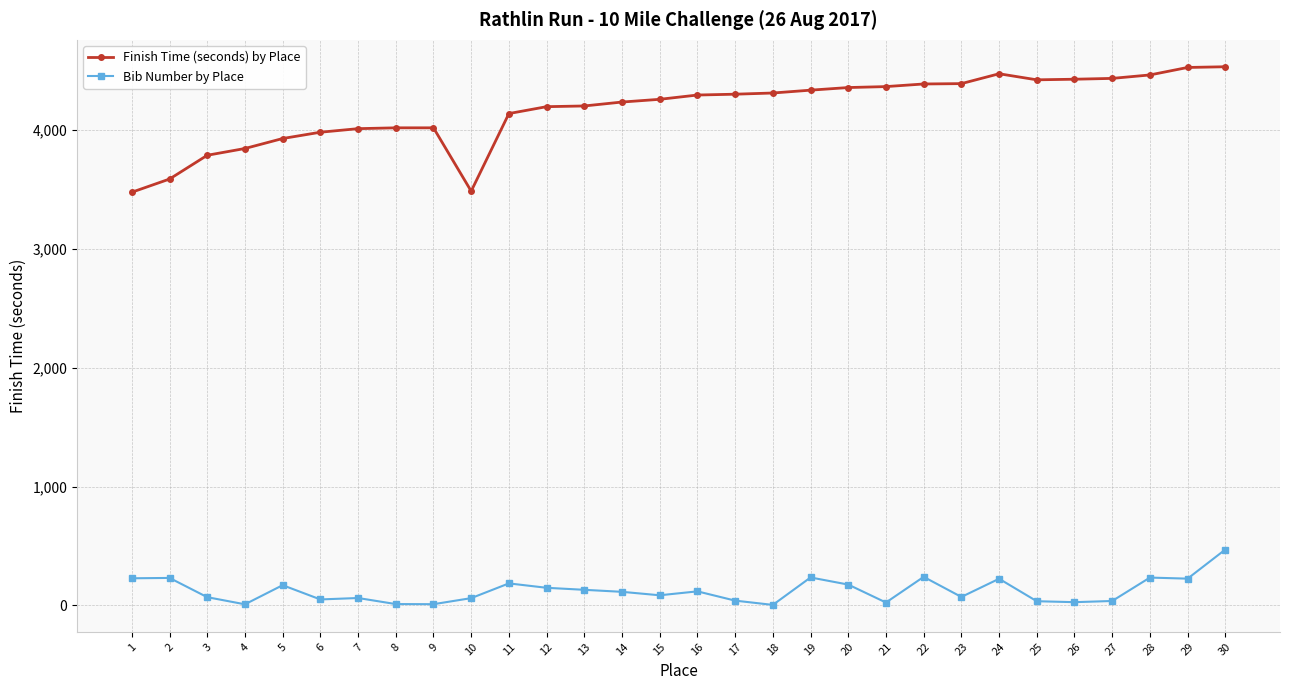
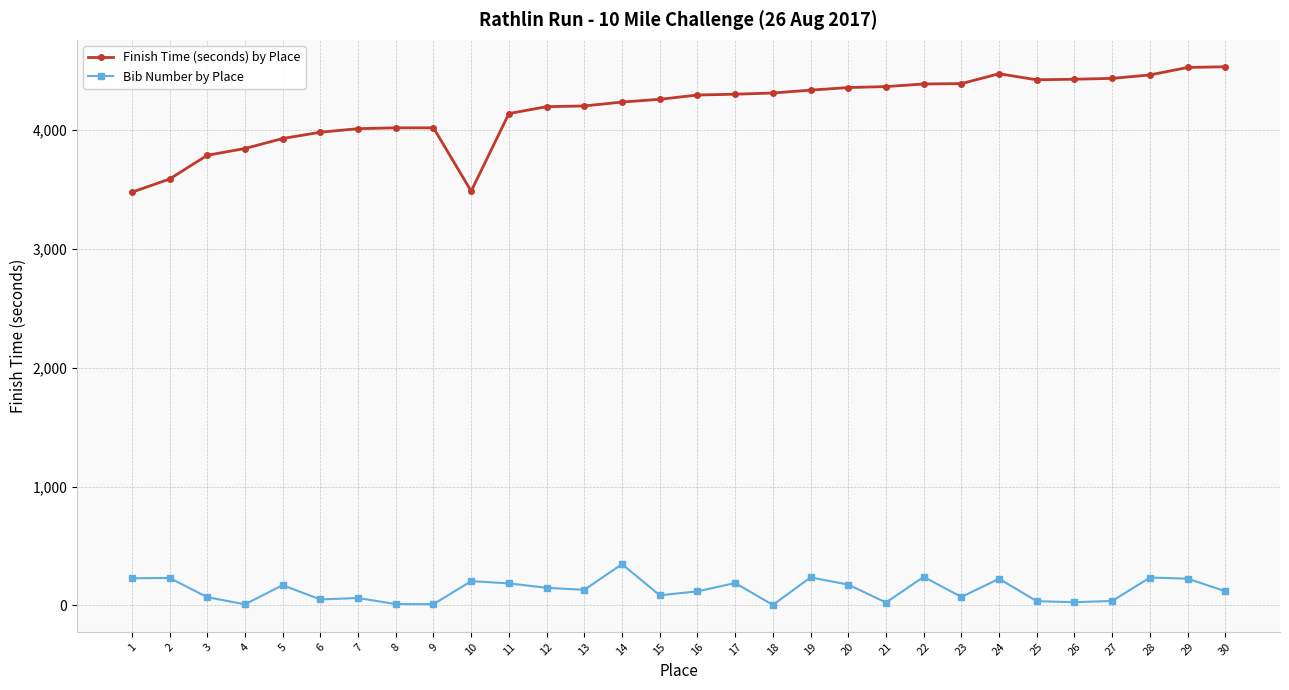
Bib Number by Place, 10: 60 -> 200
Bib Number by Place, 14: 110 -> 350
Bib Number by Place, 17: 40 -> 190
Bib Number by Place, 30: 470 -> 120
